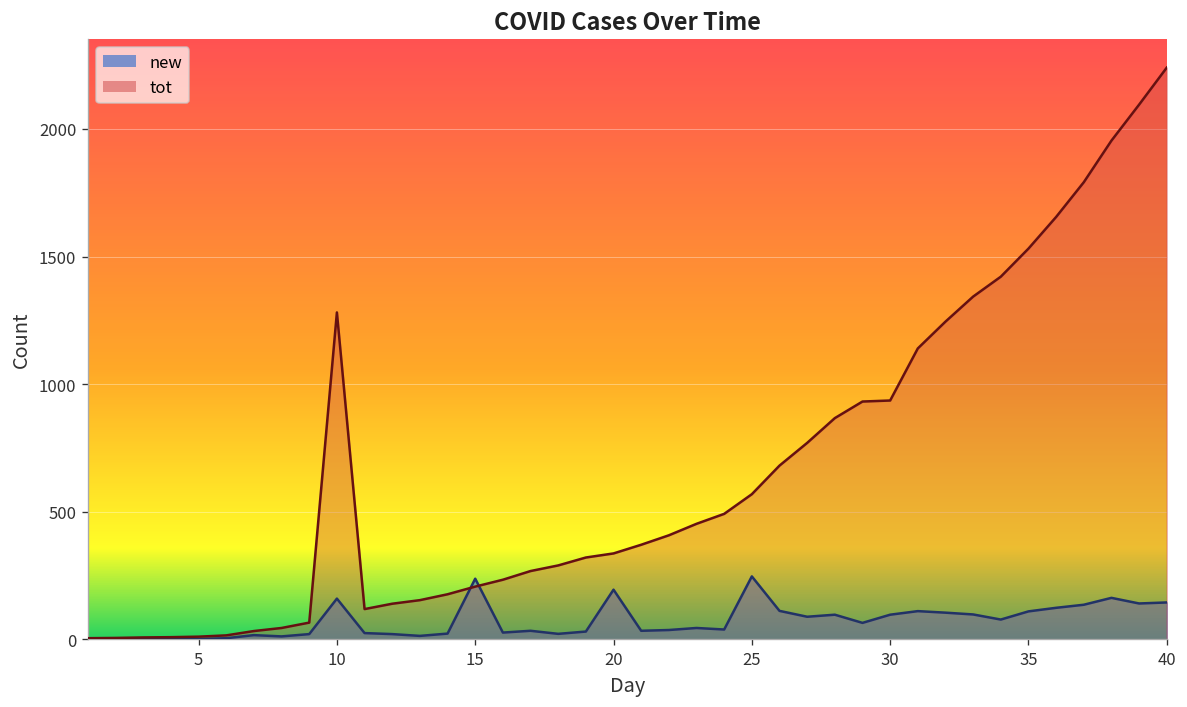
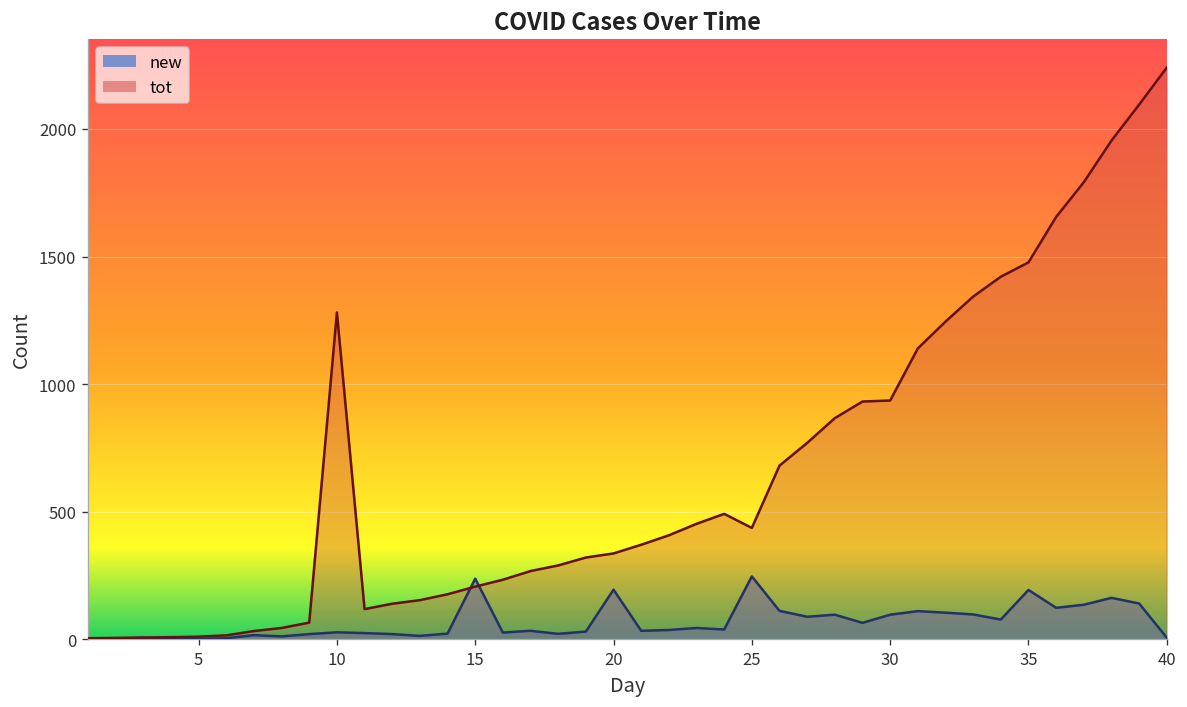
new, 10: 160 -> 30
tot, 25: 570 -> 440
new, 35: 110 -> 190
tot, 35: 1530 -> 1480
new, 40: 150 -> 10
